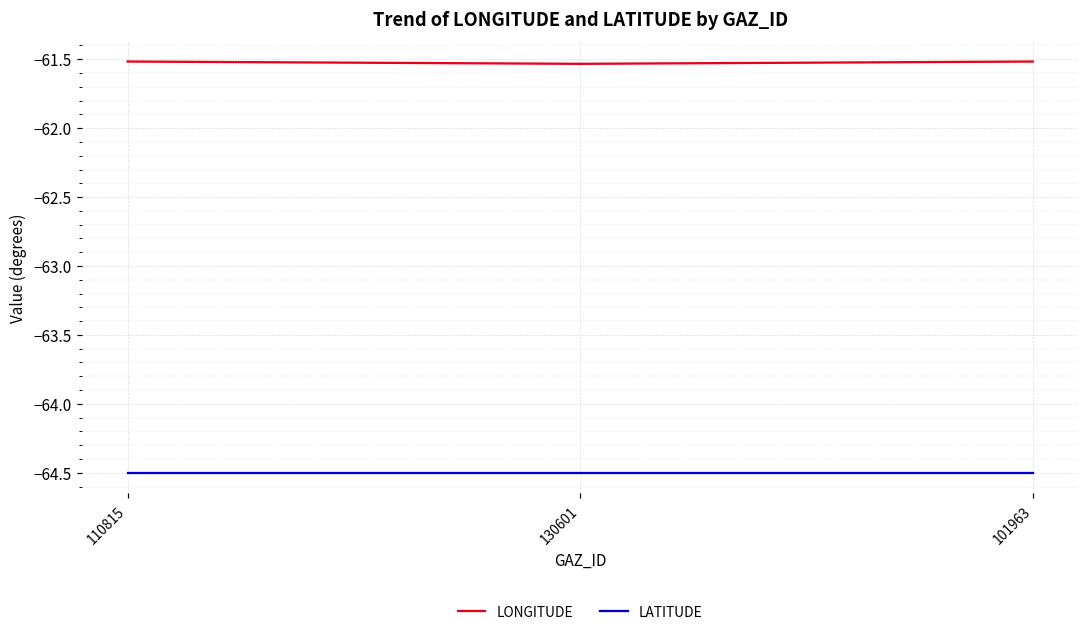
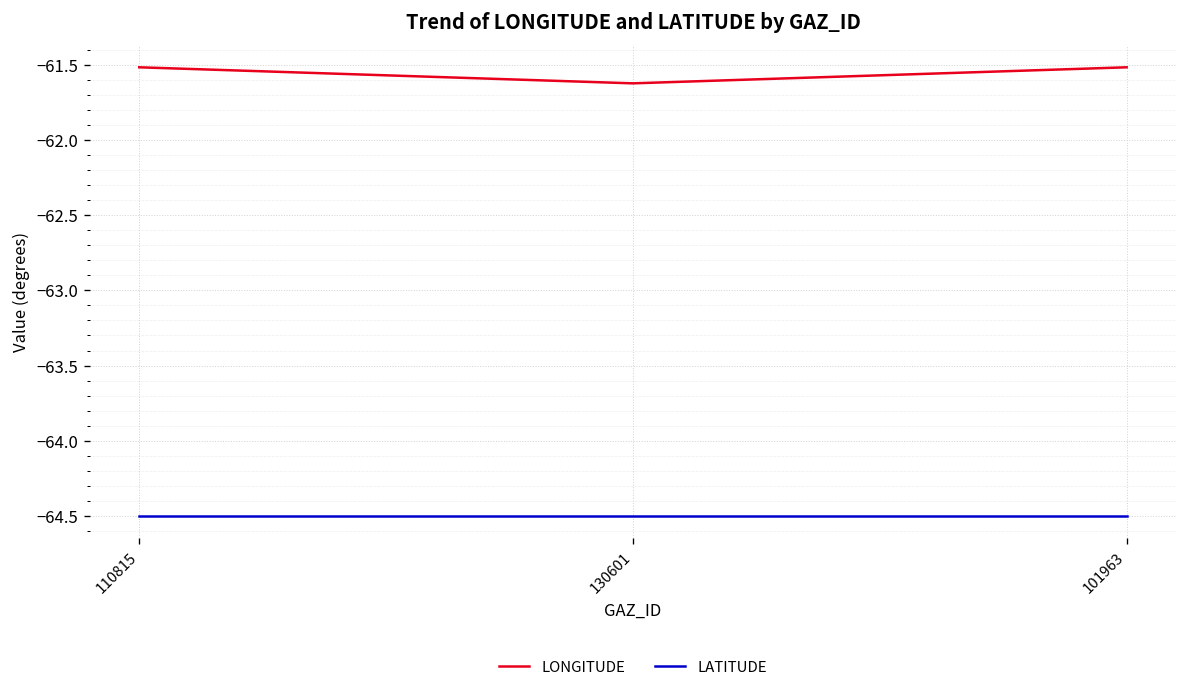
LONGITUDE, 130601: -61.53 -> -61.62
